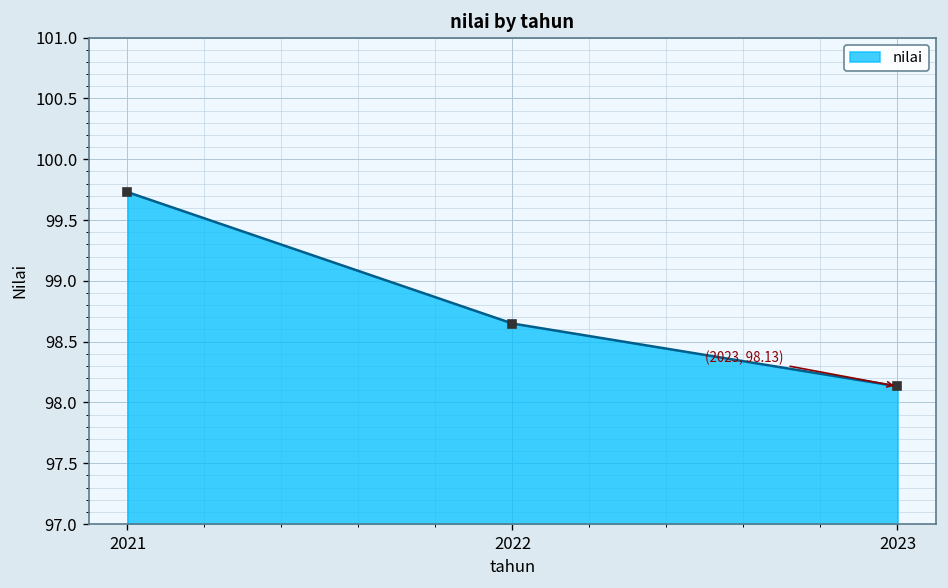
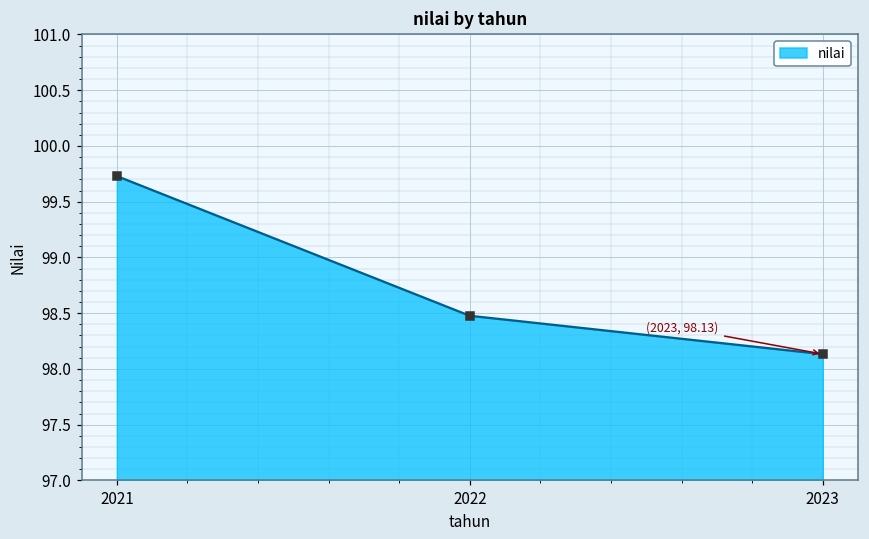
2022: 98.65 -> 98.48
